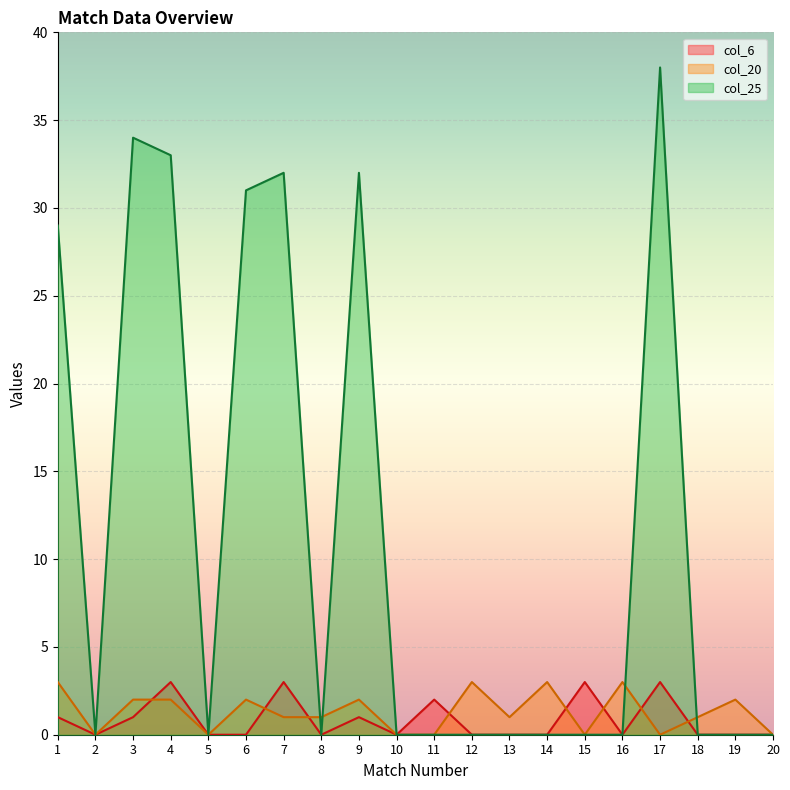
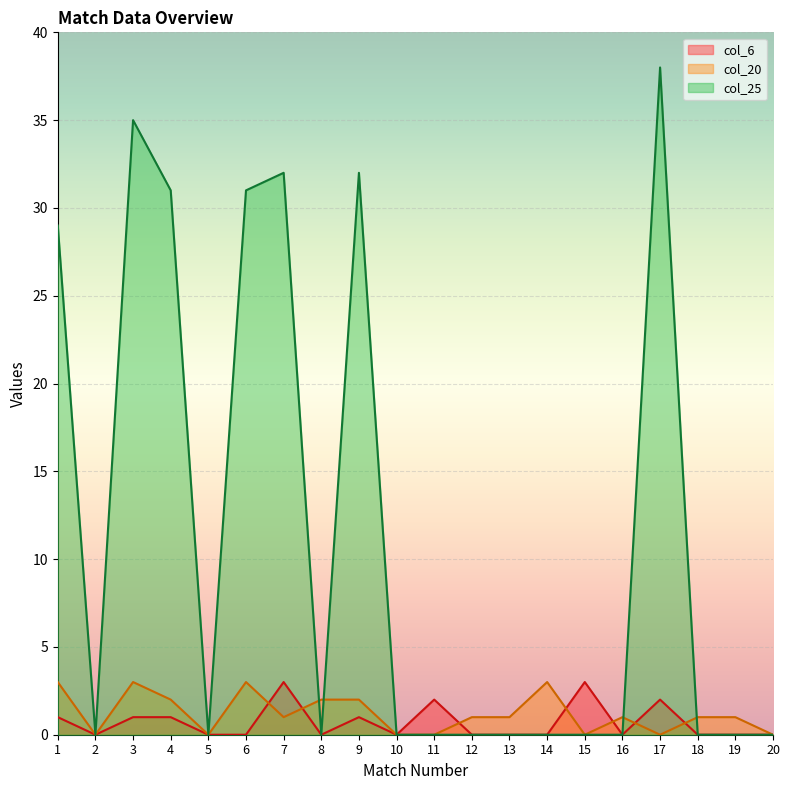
col_20, 3: 2 -> 3
col_25, 3: 34 -> 35
col_6, 4: 3 -> 1
col_25, 4: 33 -> 31
col_20, 6: 2 -> 3
col_20, 8: 1 -> 2
col_20, 12: 3 -> 1
col_20, 16: 3 -> 1
col_6, 17: 3 -> 2
col_20, 19: 2 -> 1
